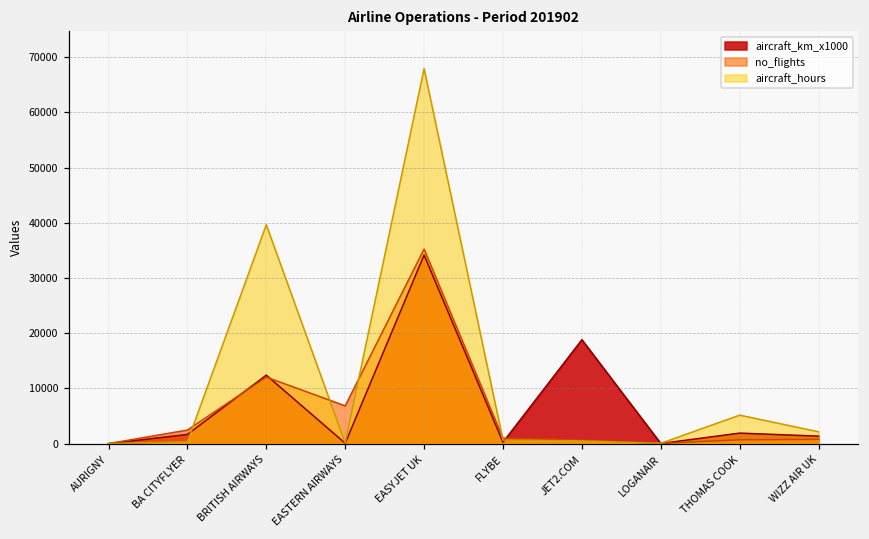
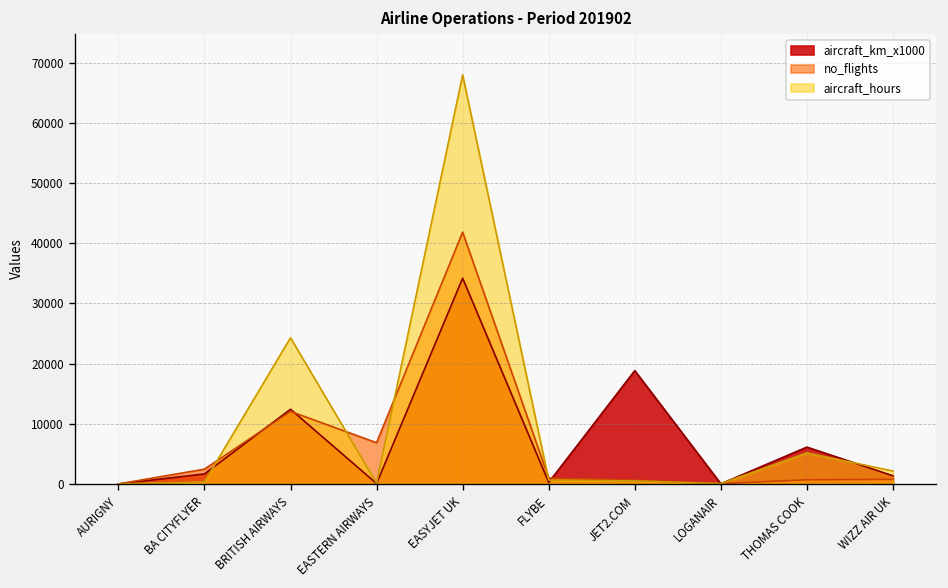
aircraft_hours, BRITISH AIRWAYS: 40000 -> 24000
no_flights, EASYJET UK: 35000 -> 42000
aircraft_km_x1000, THOMAS COOK: 2000 -> 6000
